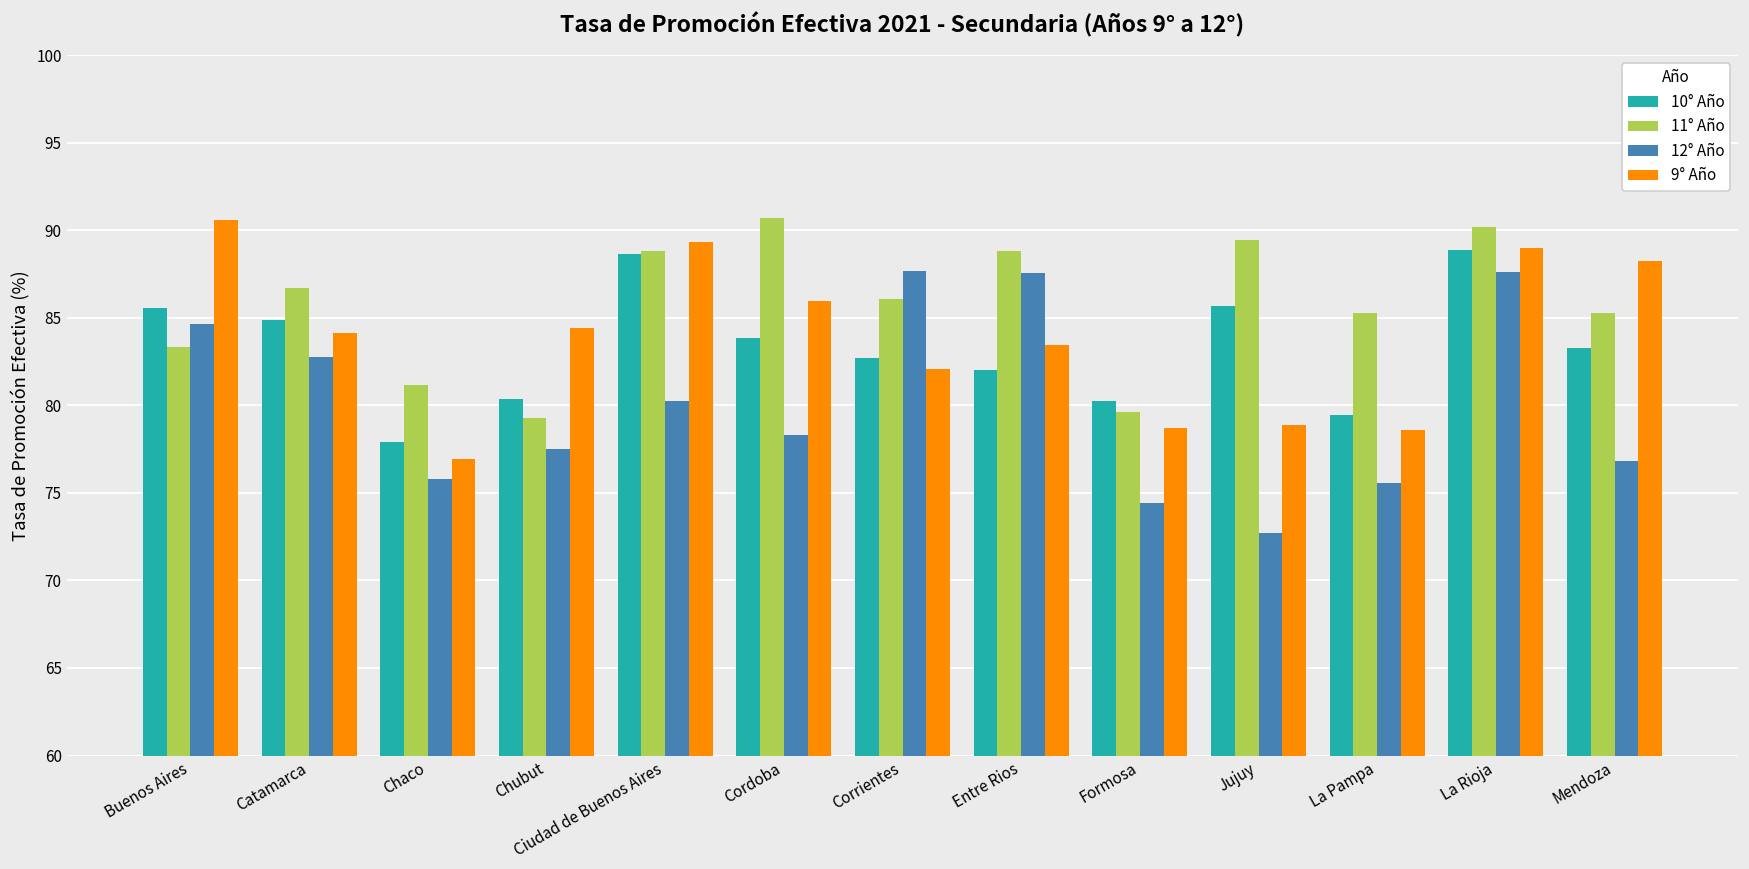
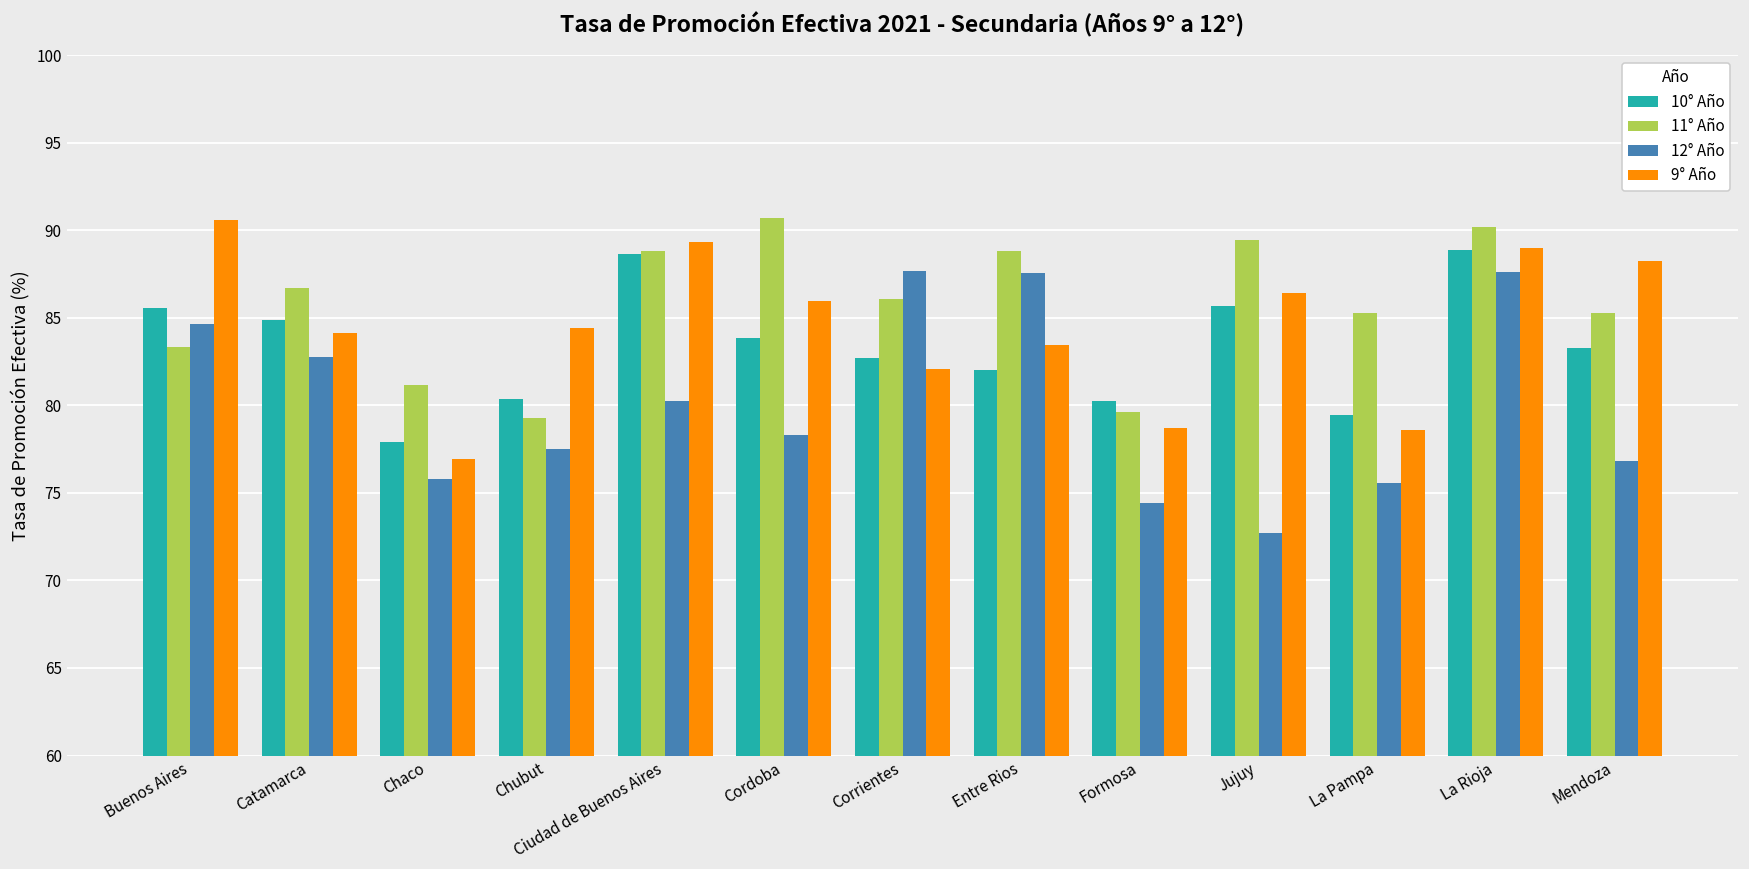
9° Año, Jujuy: 78.9 -> 86.4
